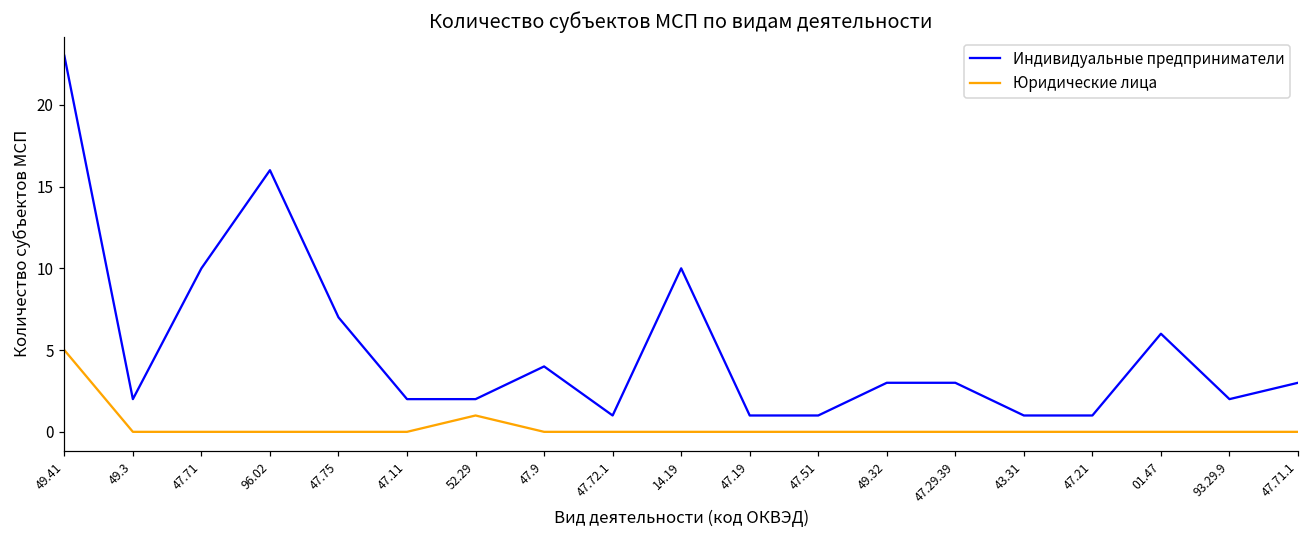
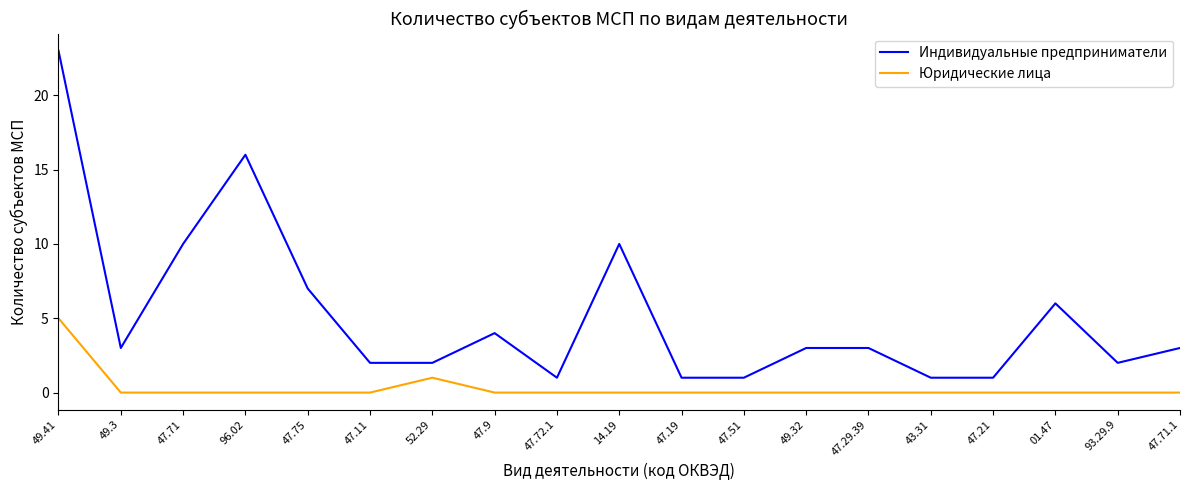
Индивидуальные предприниматели, 49.3: 2 -> 3
